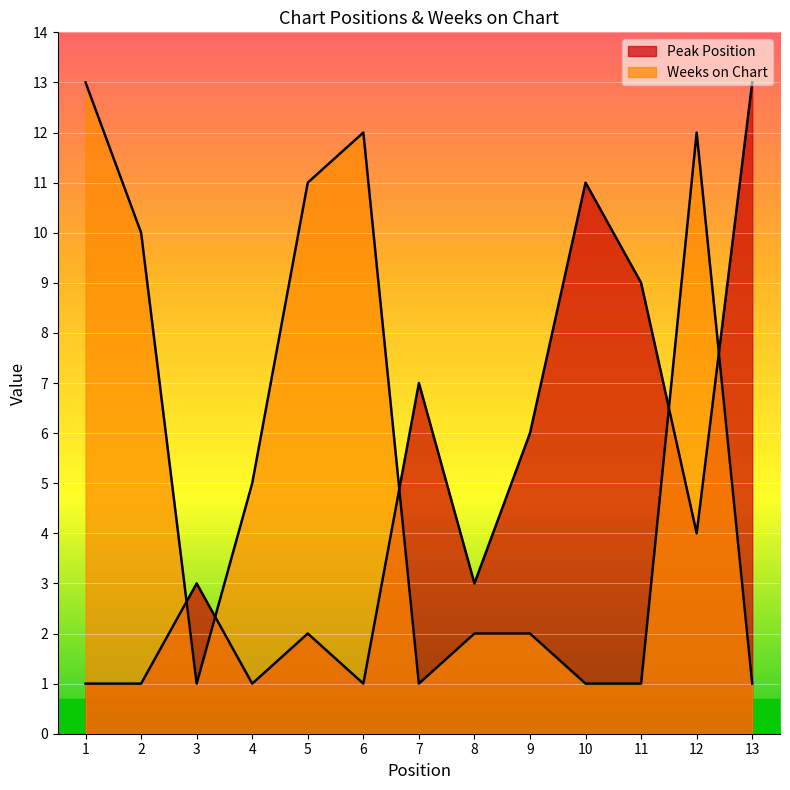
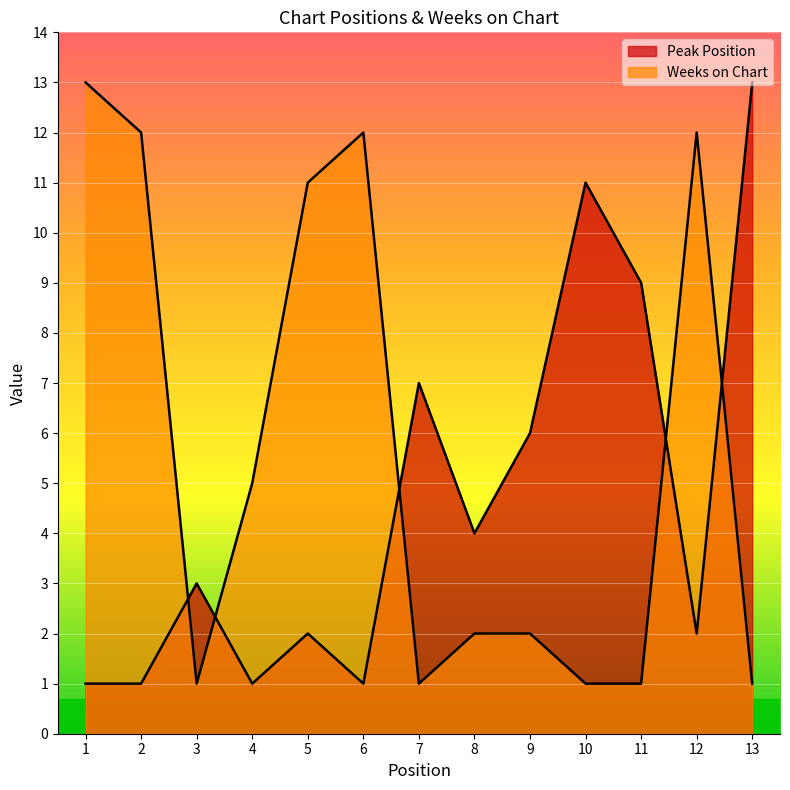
Weeks on Chart, 2: 10 -> 12
Peak Position, 8: 3 -> 4
Peak Position, 12: 4 -> 2
